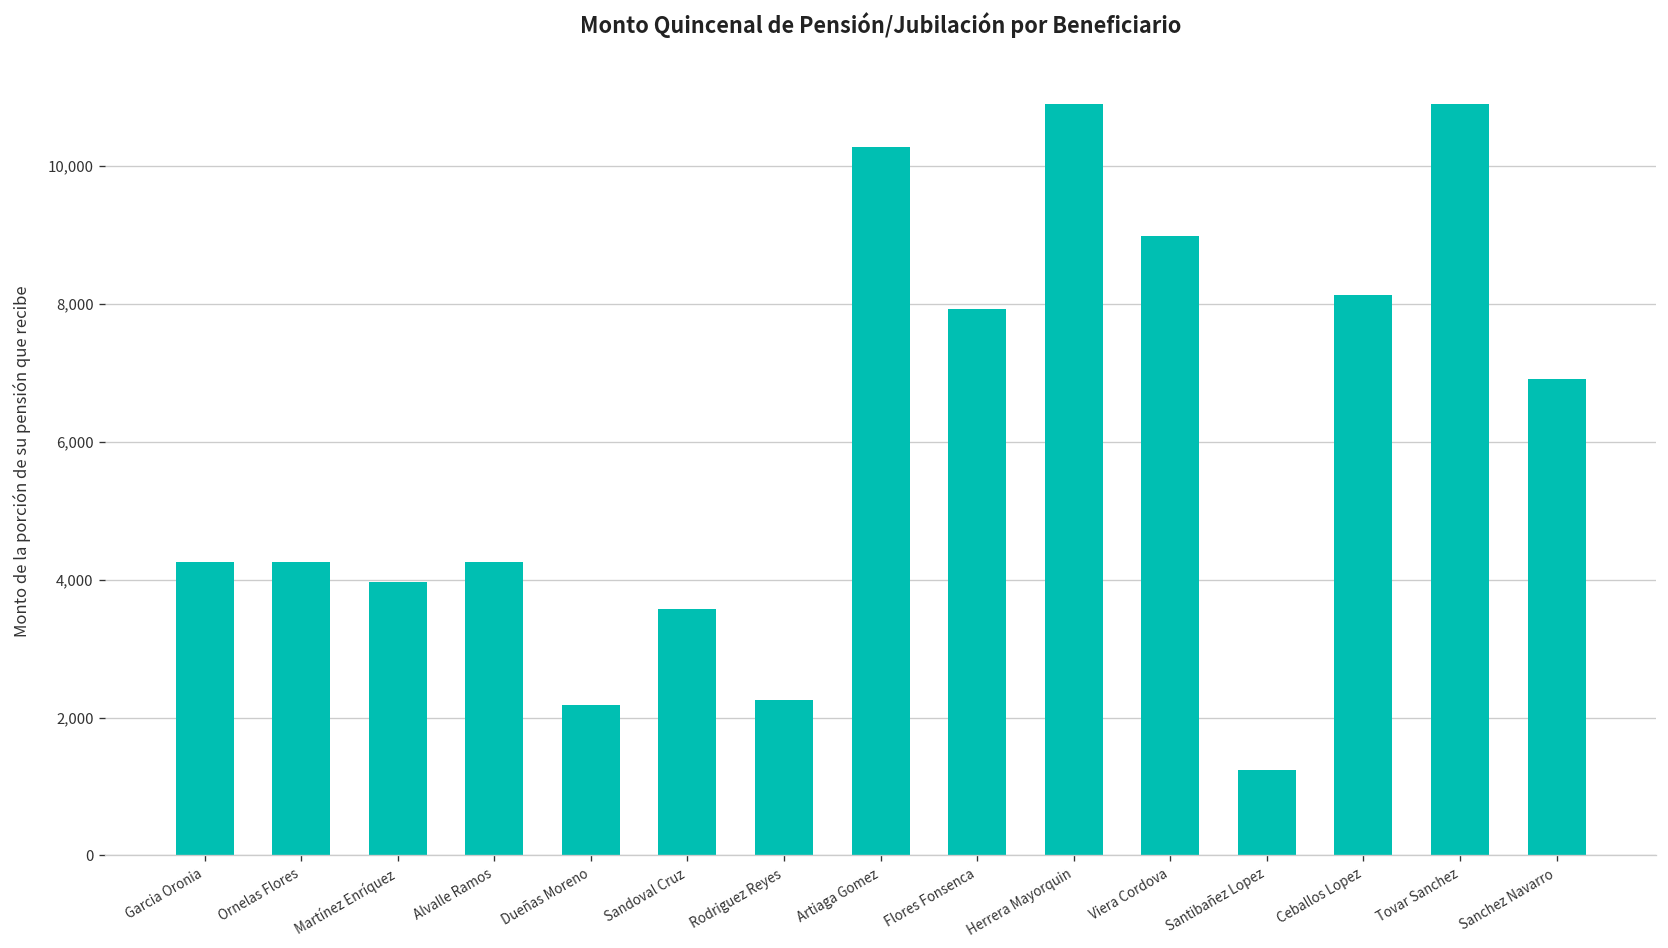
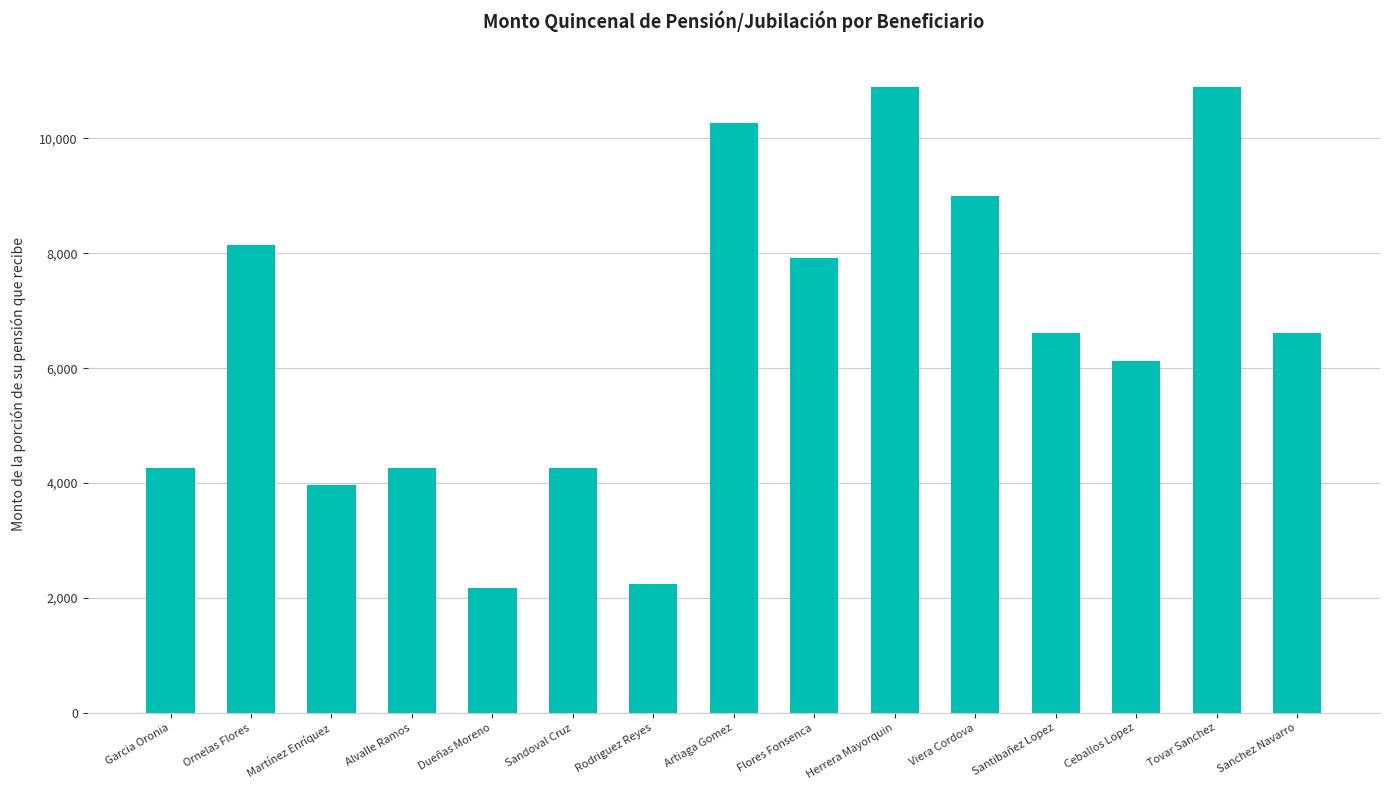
Ornelas Flores: 4,300 -> 8,200
Sandoval Cruz: 3,600 -> 4,300
Santibañez Lopez: 1,200 -> 6,600
Ceballos Lopez: 8,100 -> 6,100
Sanchez Navarro: 6,900 -> 6,600
